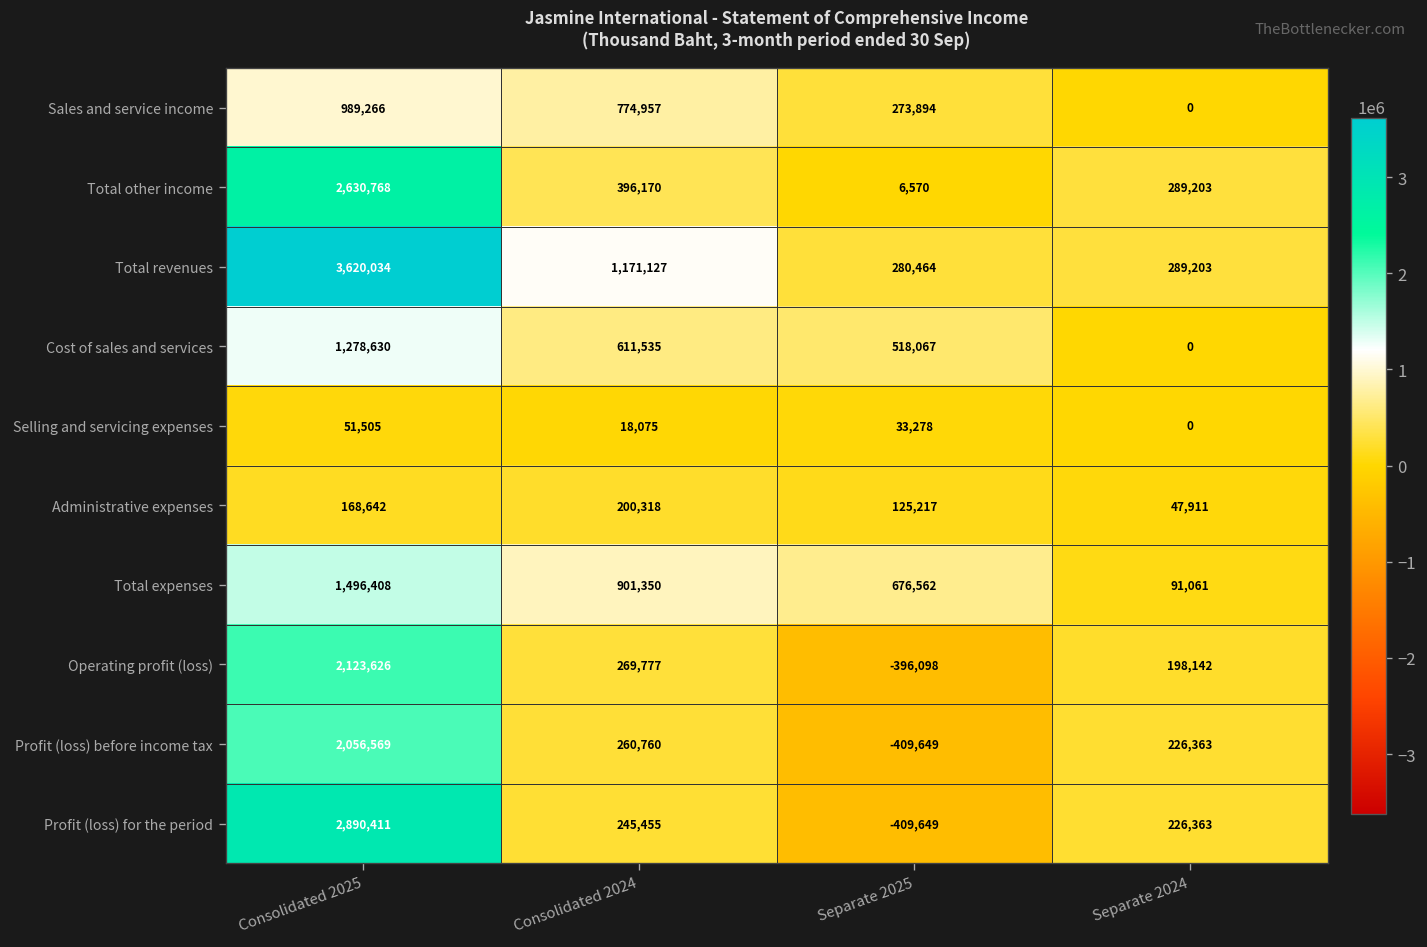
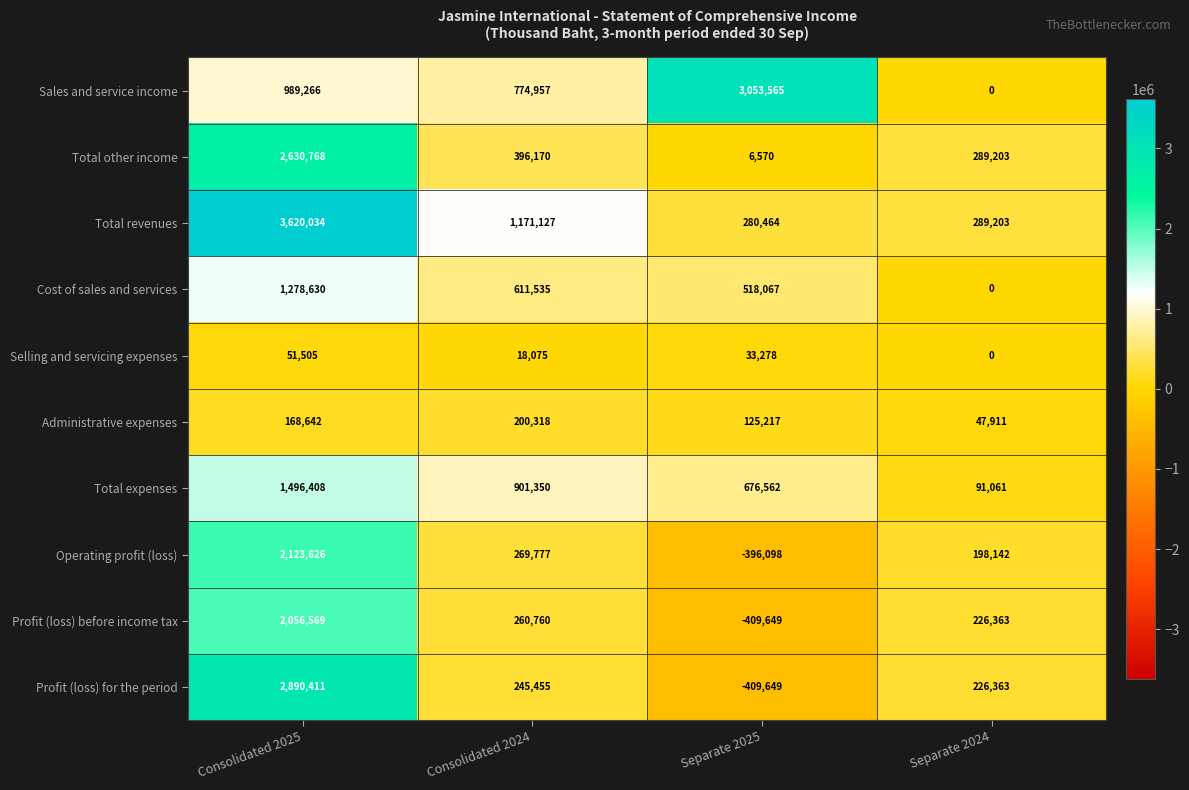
Sales and service income, Separate 2025: 273,894 -> 3,053,565
